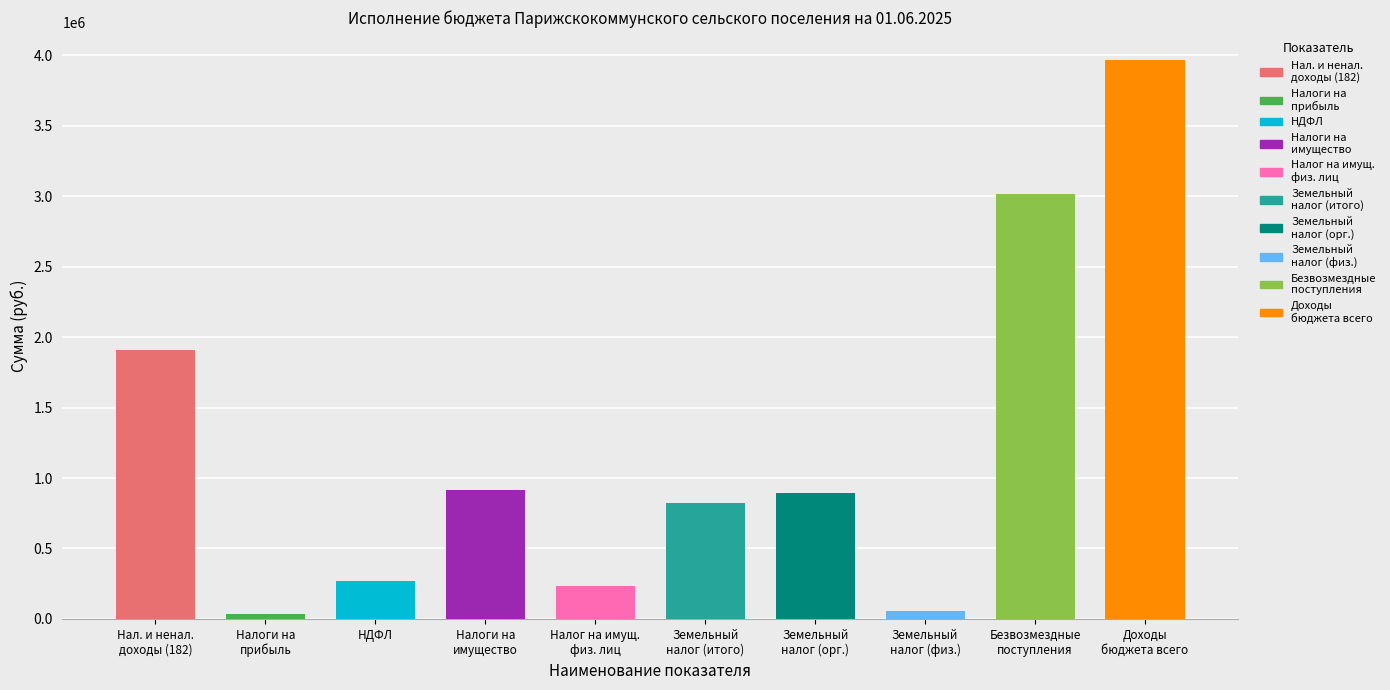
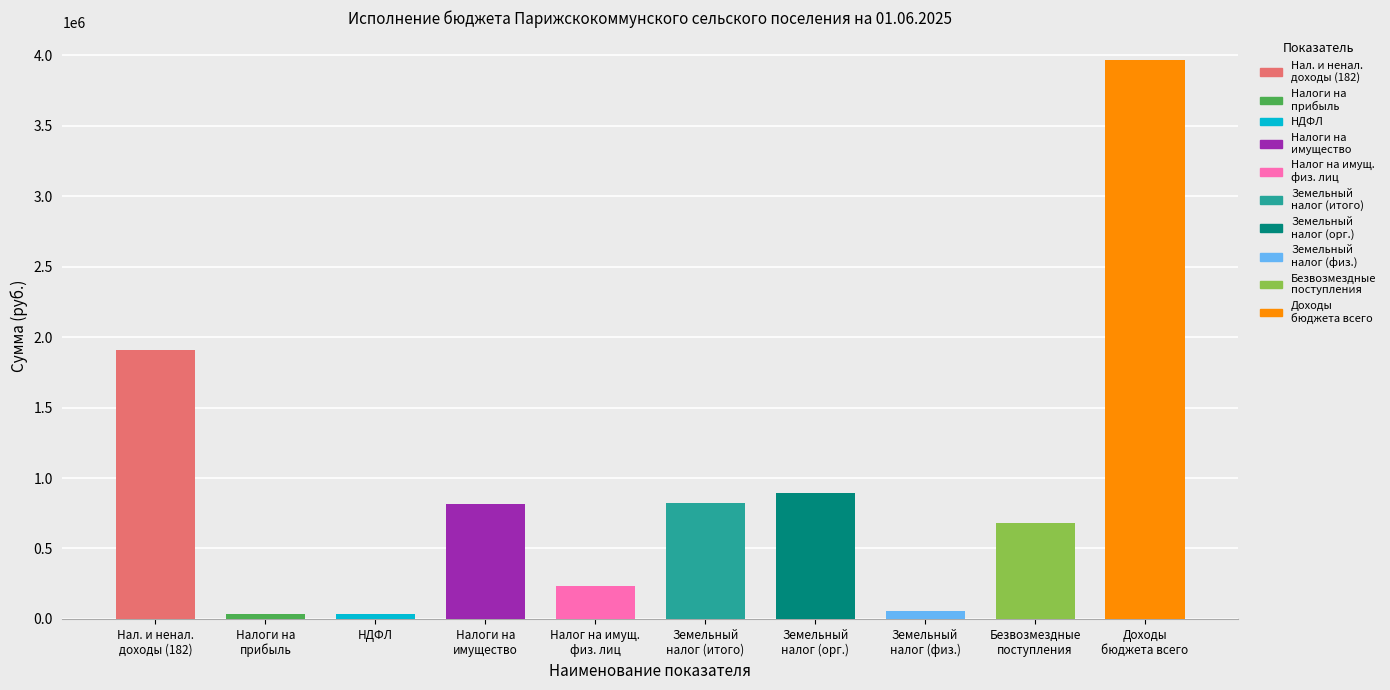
НДФЛ: 270000 -> 40000
Налоги на имущество: 910000 -> 820000
Безвозмездные поступления: 3020000 -> 680000
